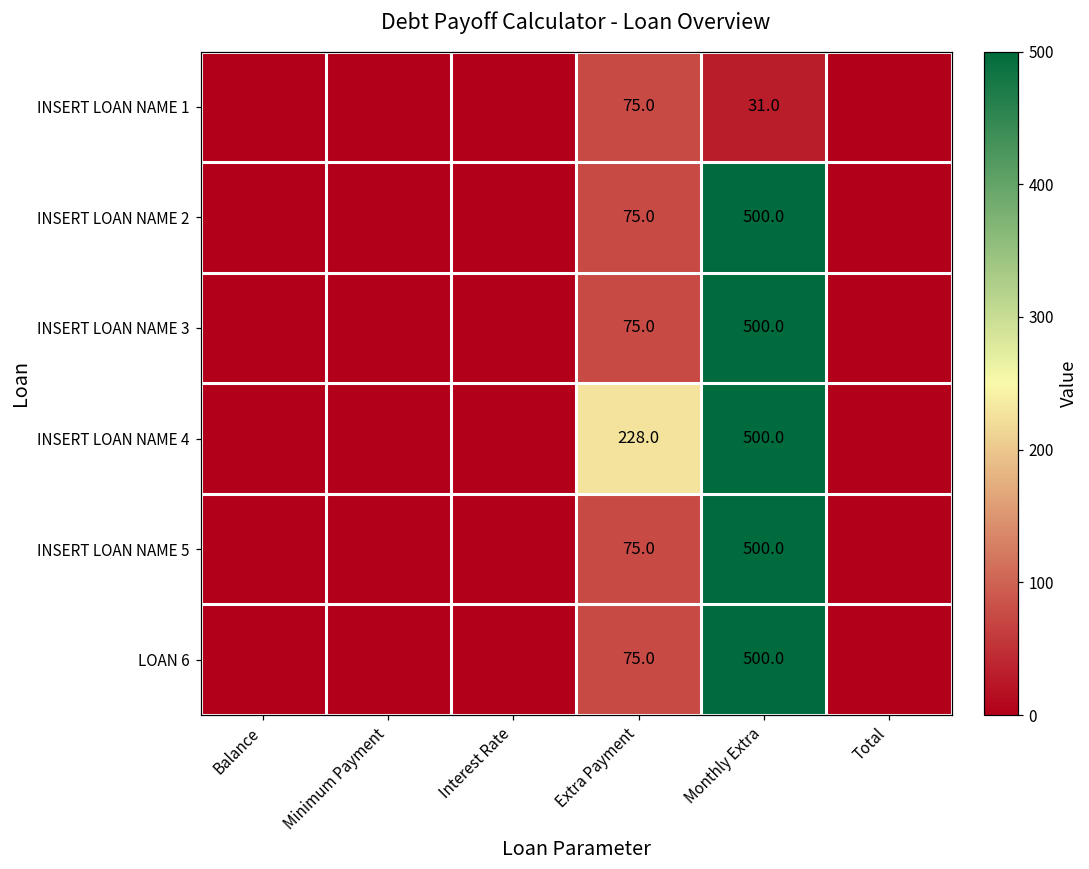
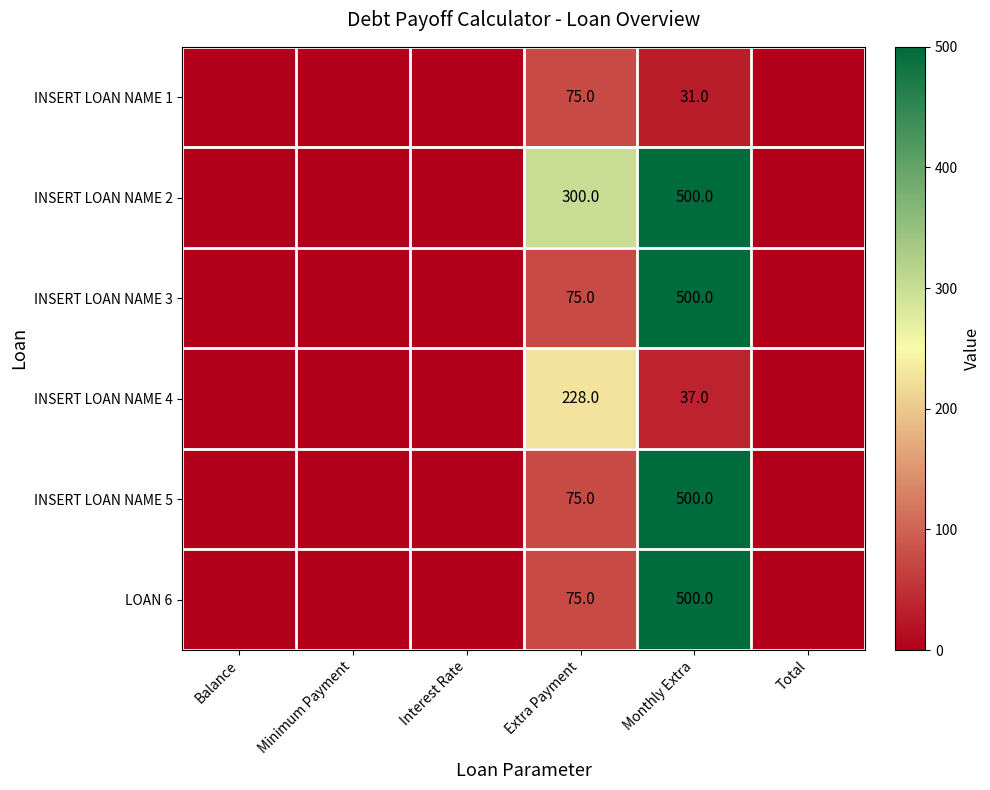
INSERT LOAN NAME 2, Extra Payment: 75.0 -> 300.0
INSERT LOAN NAME 4, Monthly Extra: 500.0 -> 37.0
